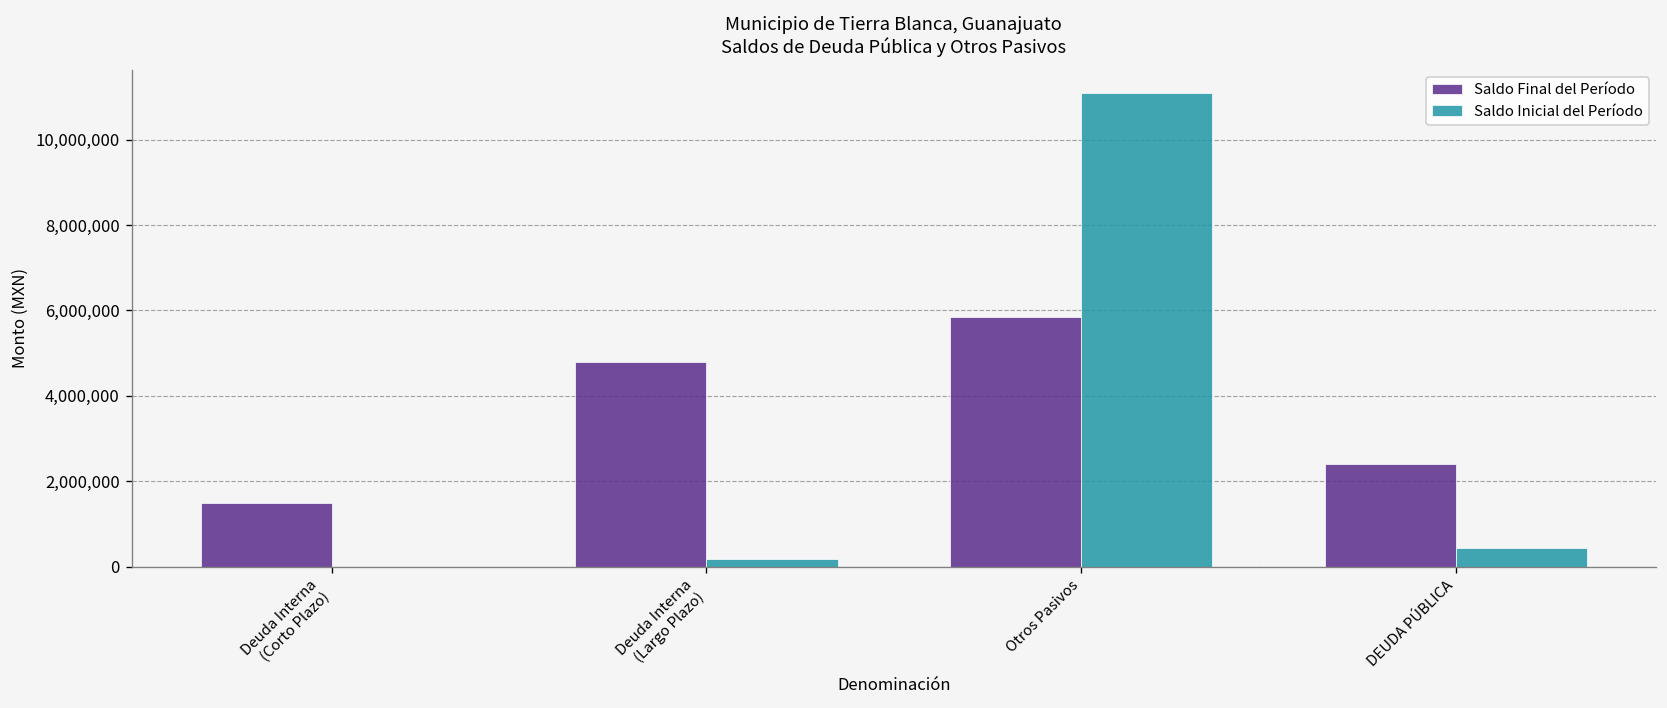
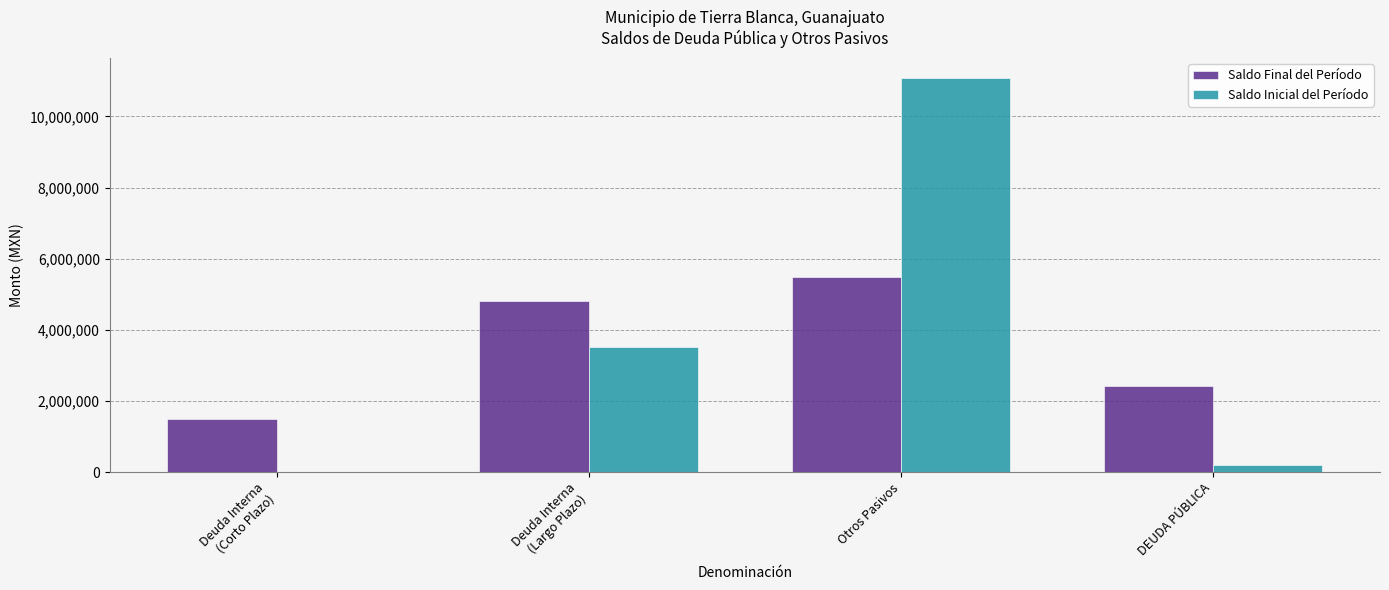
Saldo Inicial del Período, Deuda Interna (Largo Plazo): 200,000 -> 3,500,000
Saldo Final del Período, Otros Pasivos: 5,800,000 -> 5,500,000
Saldo Inicial del Período, DEUDA PÚBLICA: 400,000 -> 200,000
